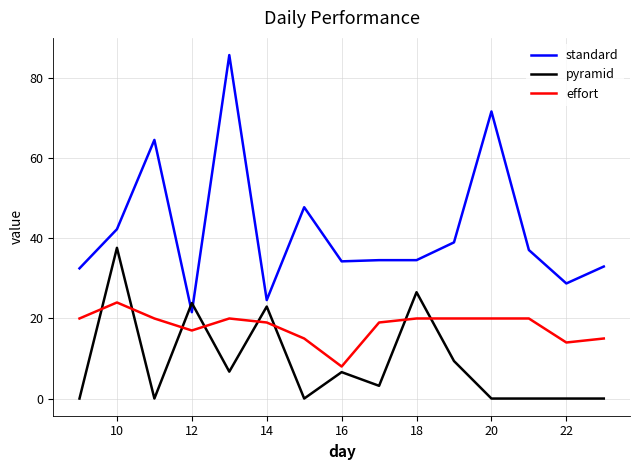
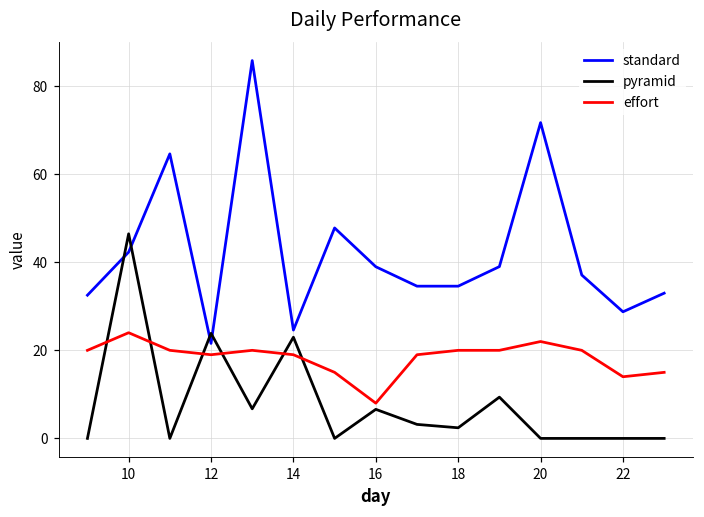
pyramid, 10: 38 -> 46
effort, 12: 17 -> 19
standard, 16: 34 -> 39
pyramid, 18: 27 -> 2
effort, 20: 20 -> 22
